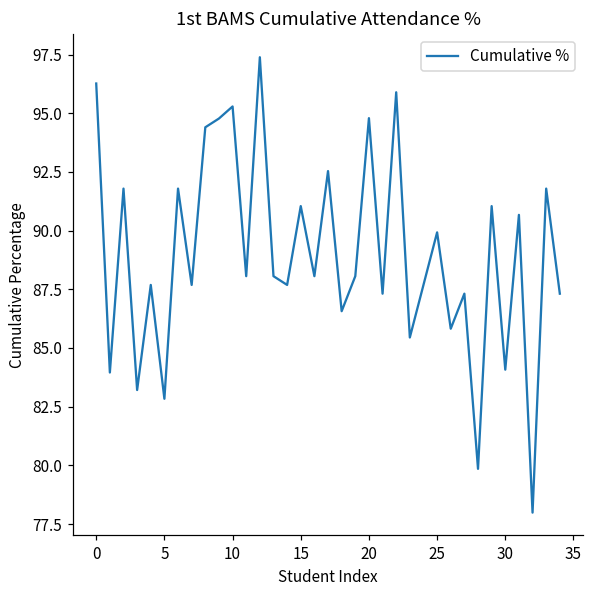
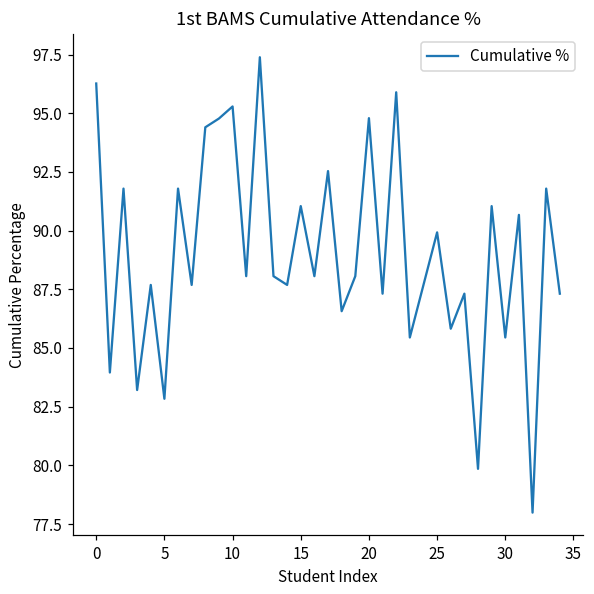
30: 84.1 -> 85.4
